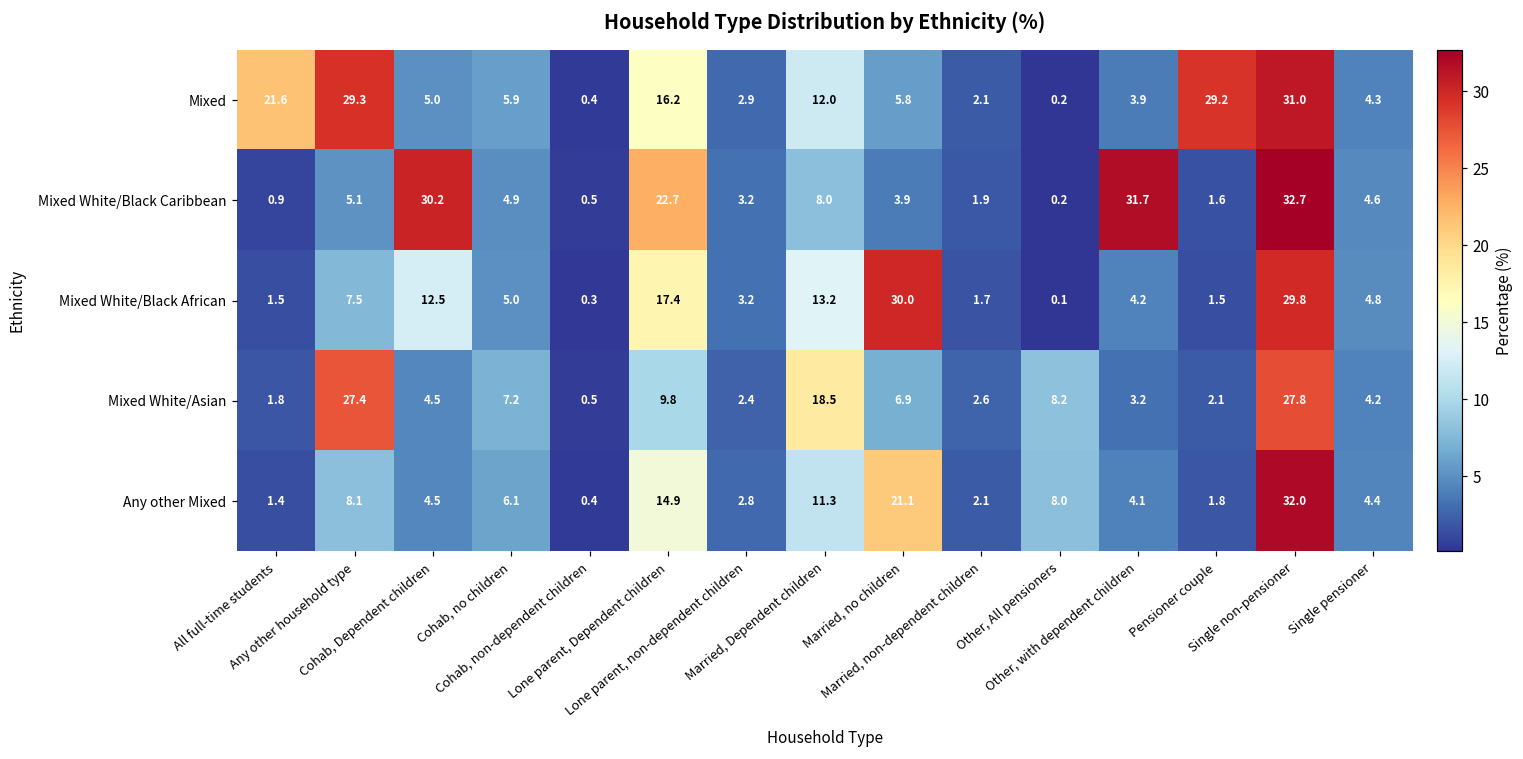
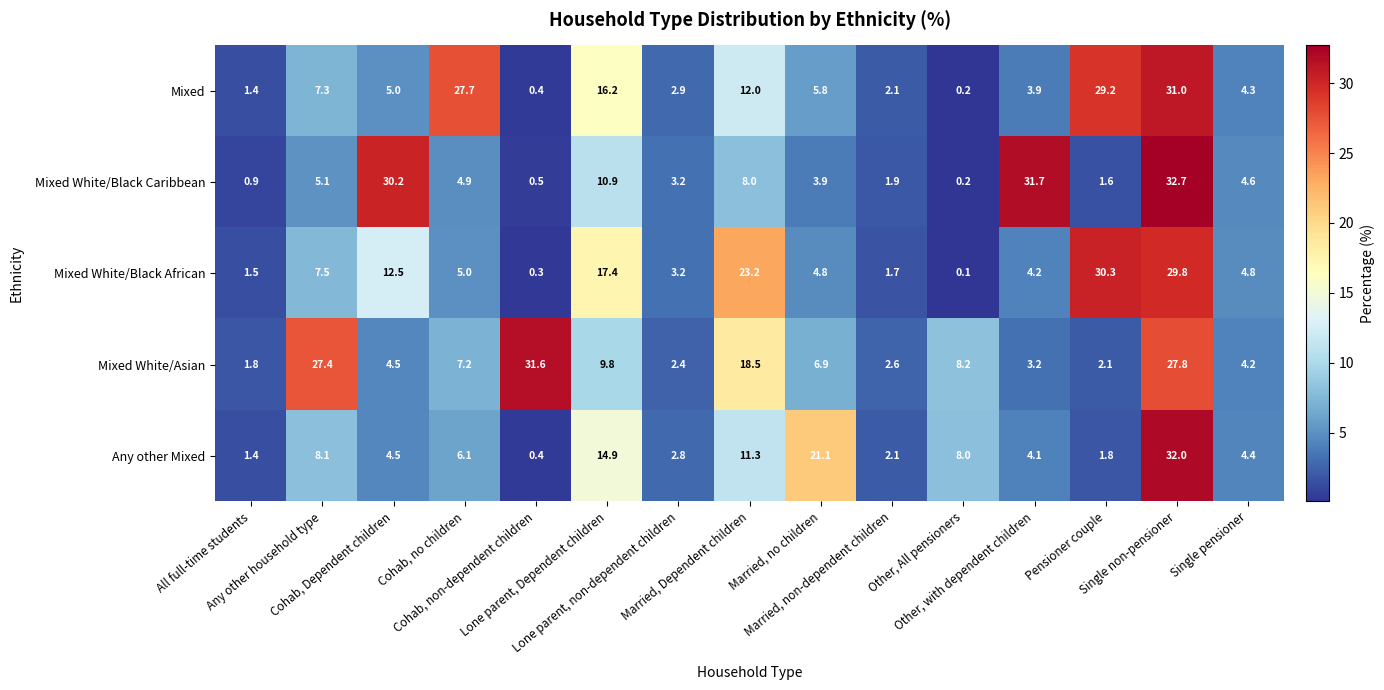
Mixed, All full-time students: 21.6 -> 1.4
Mixed, Any other household type: 29.3 -> 7.3
Mixed, Cohab, no children: 5.9 -> 27.7
Mixed White/Black Caribbean, Lone parent, Dependent children: 22.7 -> 10.9
Mixed White/Black African, Married, Dependent children: 13.2 -> 23.2
Mixed White/Black African, Married, no children: 30.0 -> 4.8
Mixed White/Black African, Pensioner couple: 1.5 -> 30.3
Mixed White/Asian, Cohab, non-dependent children: 0.5 -> 31.6
